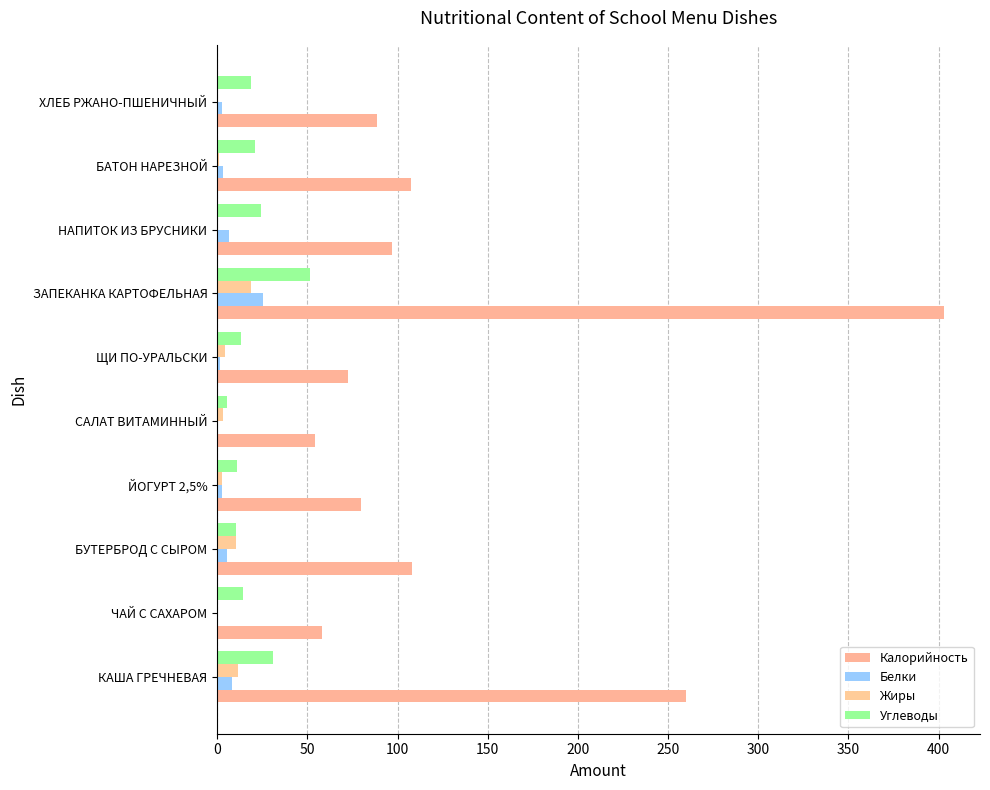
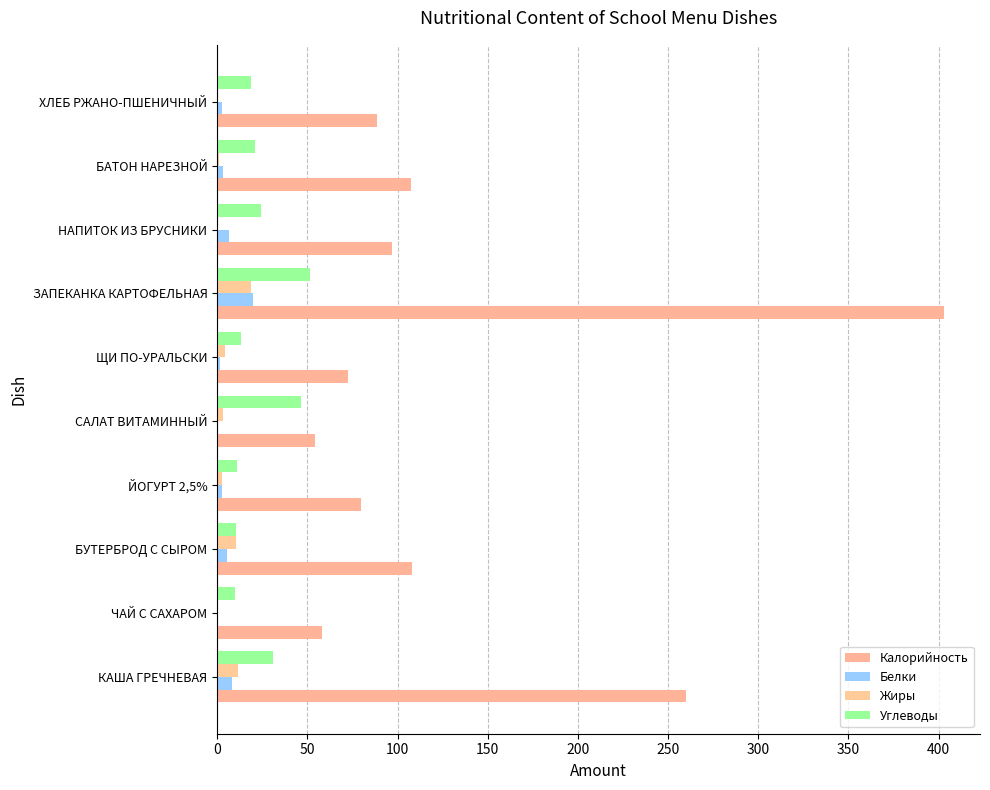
Белки, ЗАПЕКАНКА КАРТОФЕЛЬНАЯ: 26 -> 20
Углеводы, САЛАТ ВИТАМИННЫЙ: 6 -> 46
Углеводы, ЧАЙ С САХАРОМ: 15 -> 10
